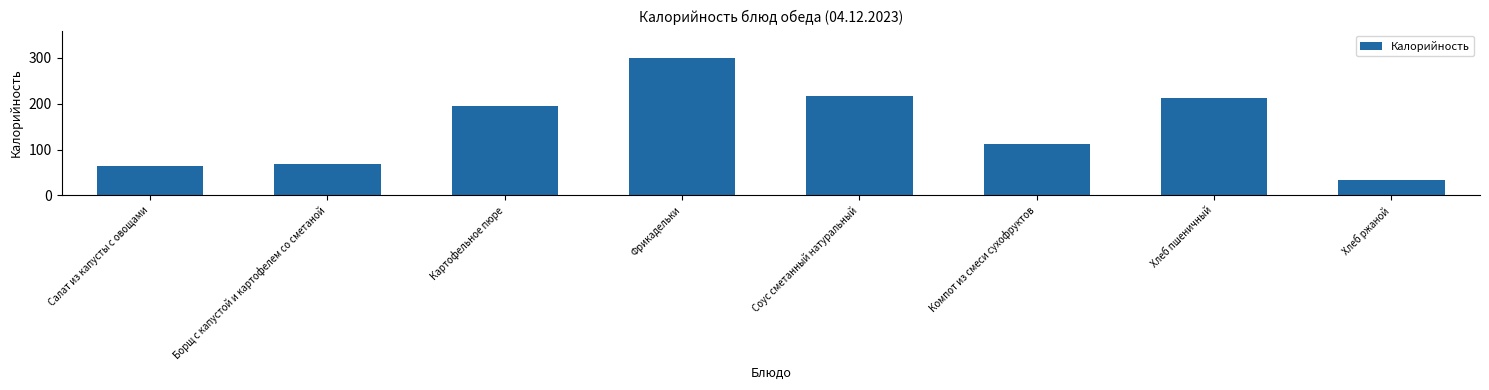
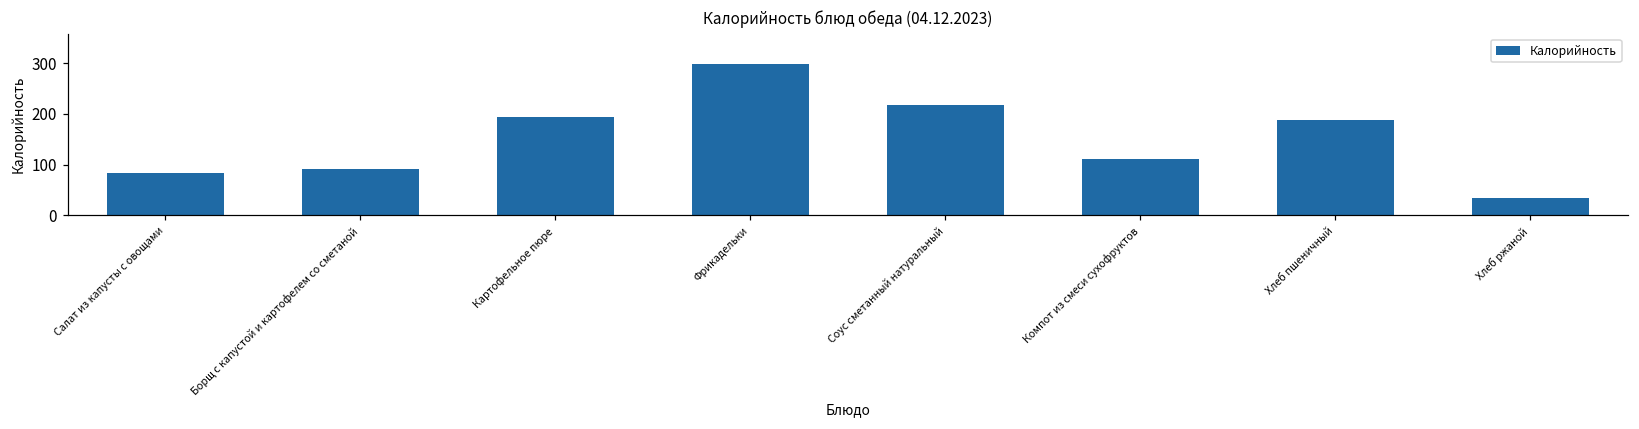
Салат из капусты с овощами: 60 -> 80
Борщ с капустой и картофелем со сметаной: 70 -> 90
Хлеб пшеничный: 210 -> 190
